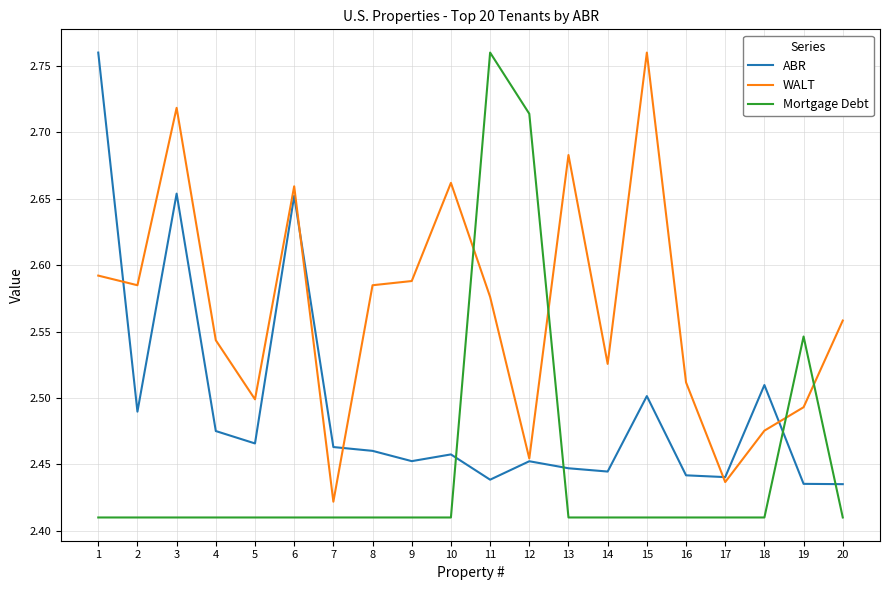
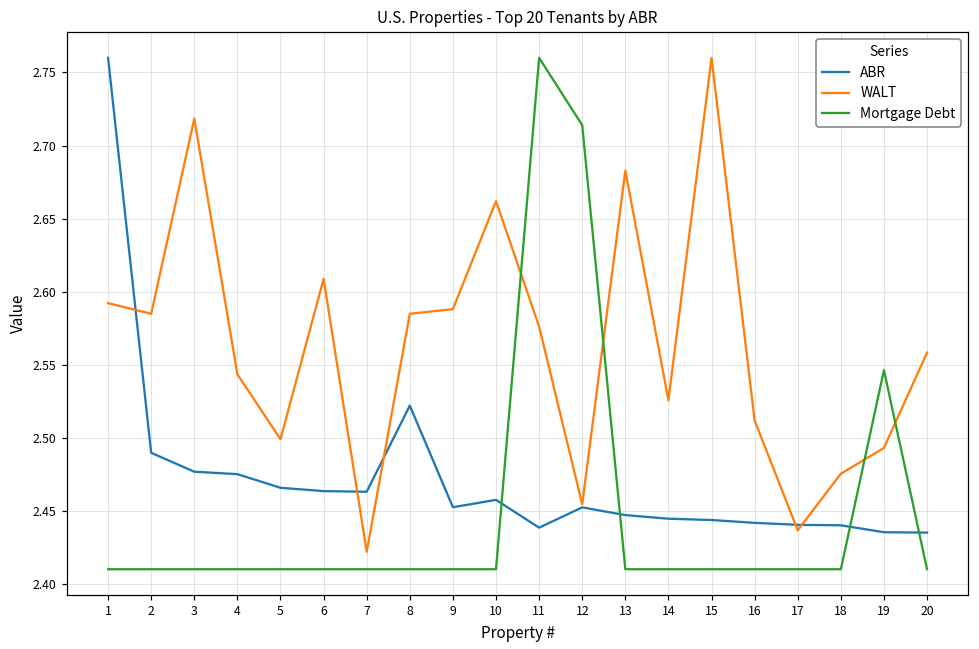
ABR, 3: 2.654 -> 2.477
ABR, 6: 2.652 -> 2.463
WALT, 6: 2.659 -> 2.609
ABR, 8: 2.460 -> 2.522
ABR, 15: 2.501 -> 2.444
ABR, 18: 2.510 -> 2.440
